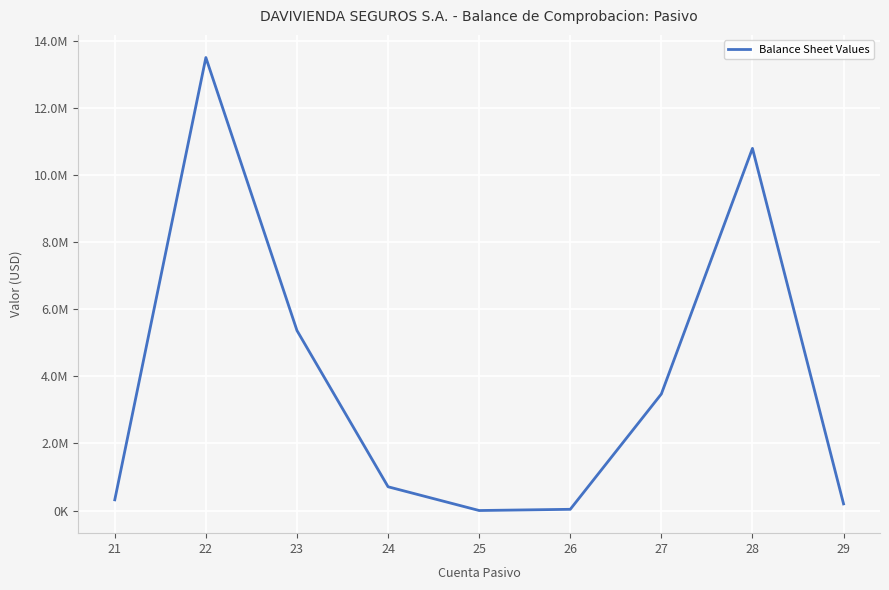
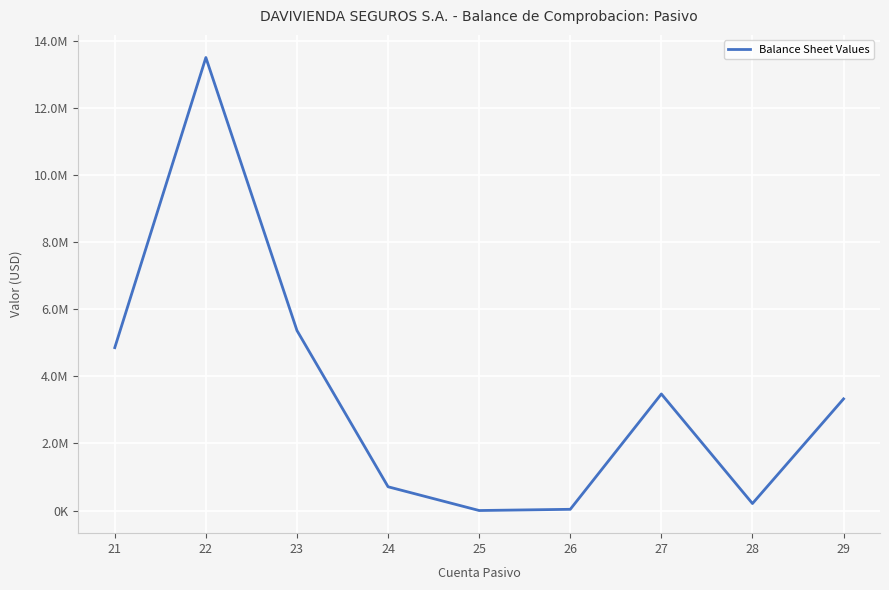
21: 300000 -> 4900000
28: 10800000 -> 200000
29: 200000 -> 3300000
